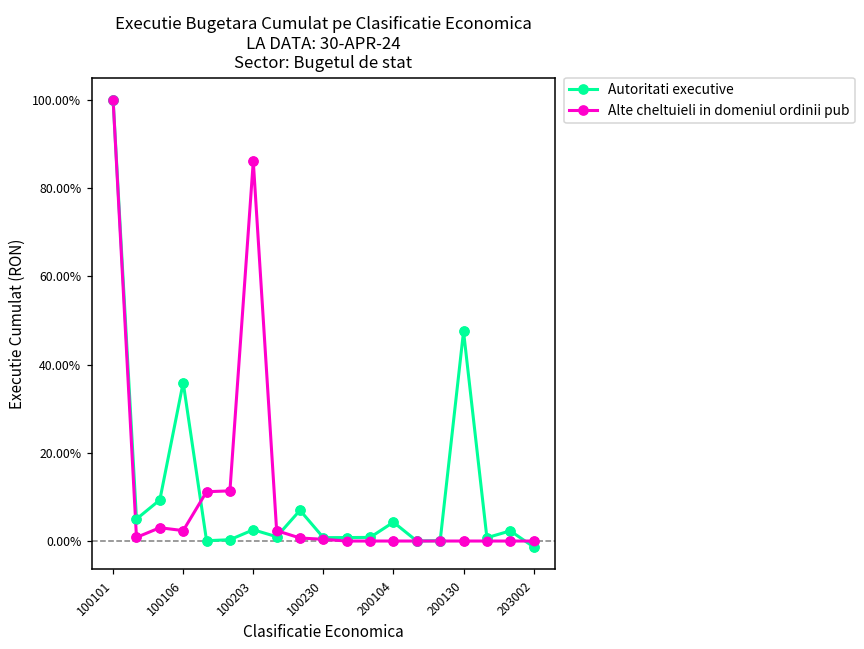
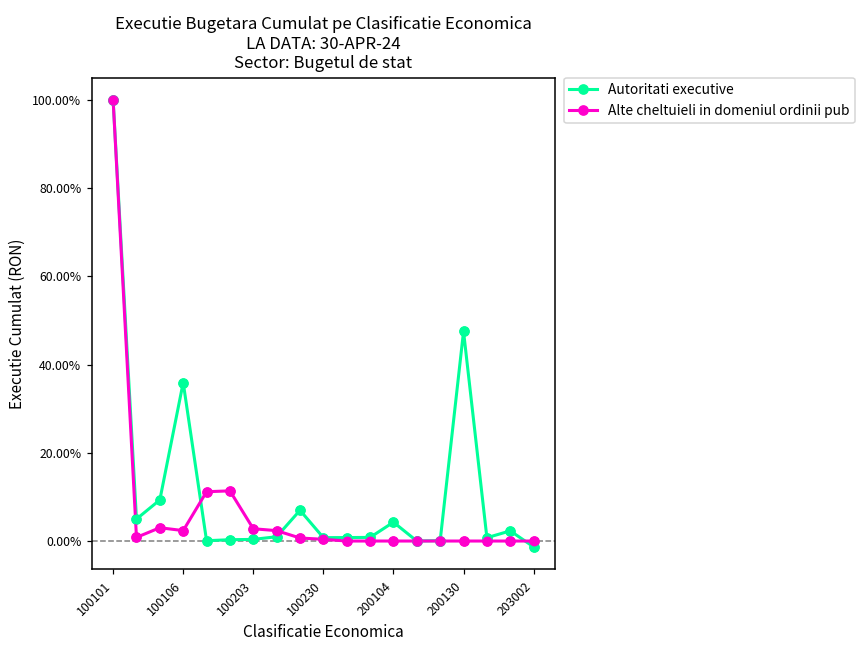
Autoritati executive, 100203: 3% -> 0%
Alte cheltuieli in domeniul ordinii pub, 100203: 86% -> 3%
